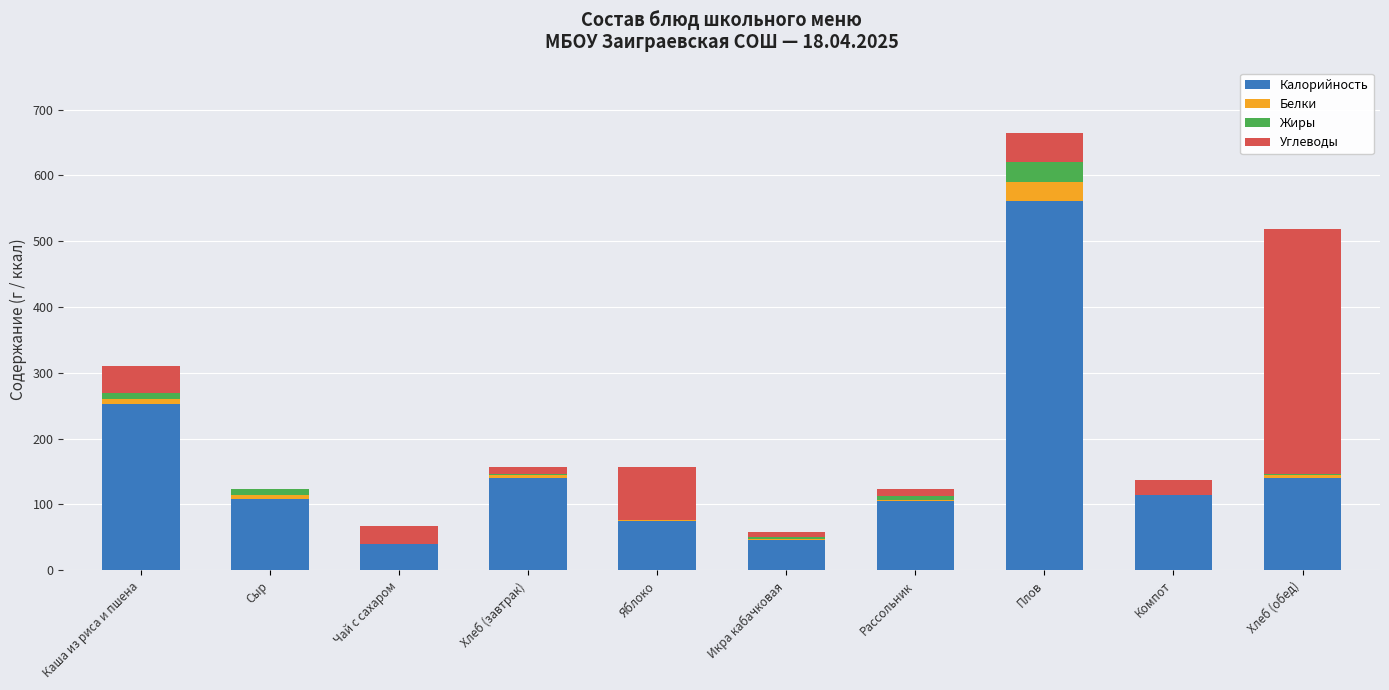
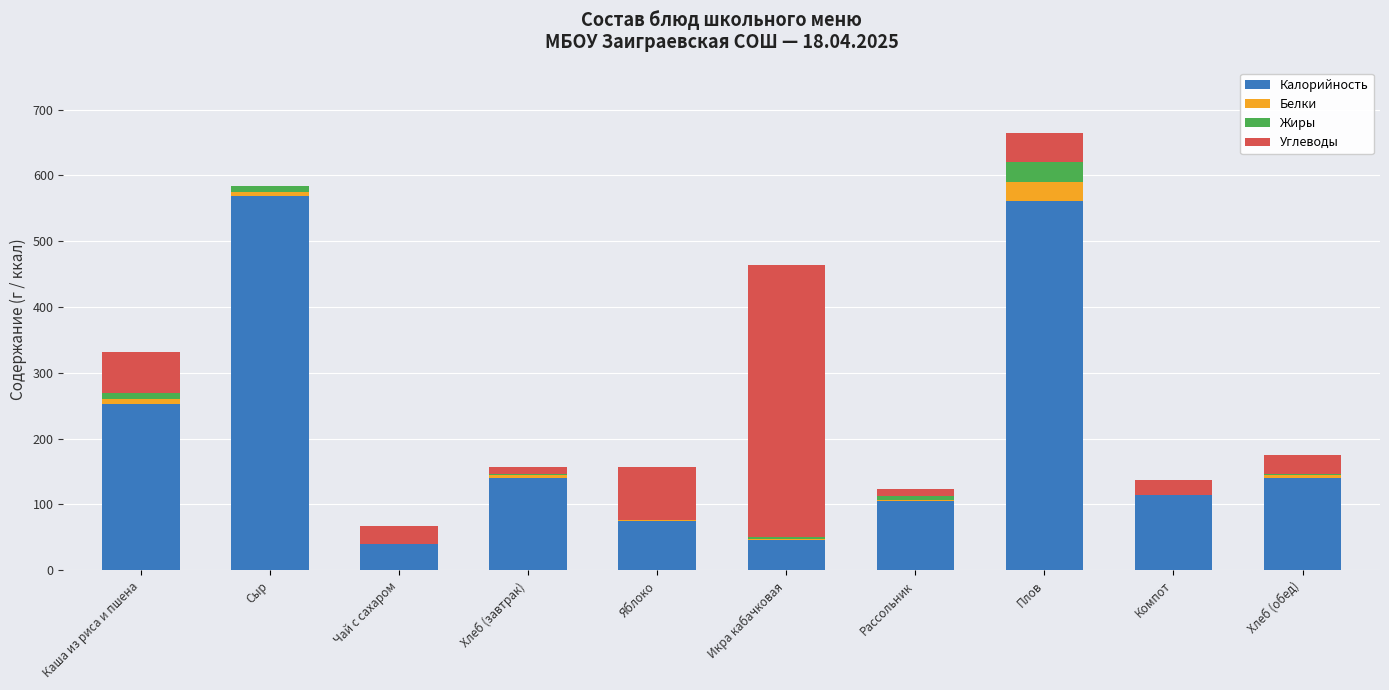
Углеводы, Каша из риса и пшена: 40 -> 60
Калорийность, Сыр: 110 -> 570
Углеводы, Икра кабачковая: 10 -> 410
Углеводы, Хлеб (обед): 370 -> 30
